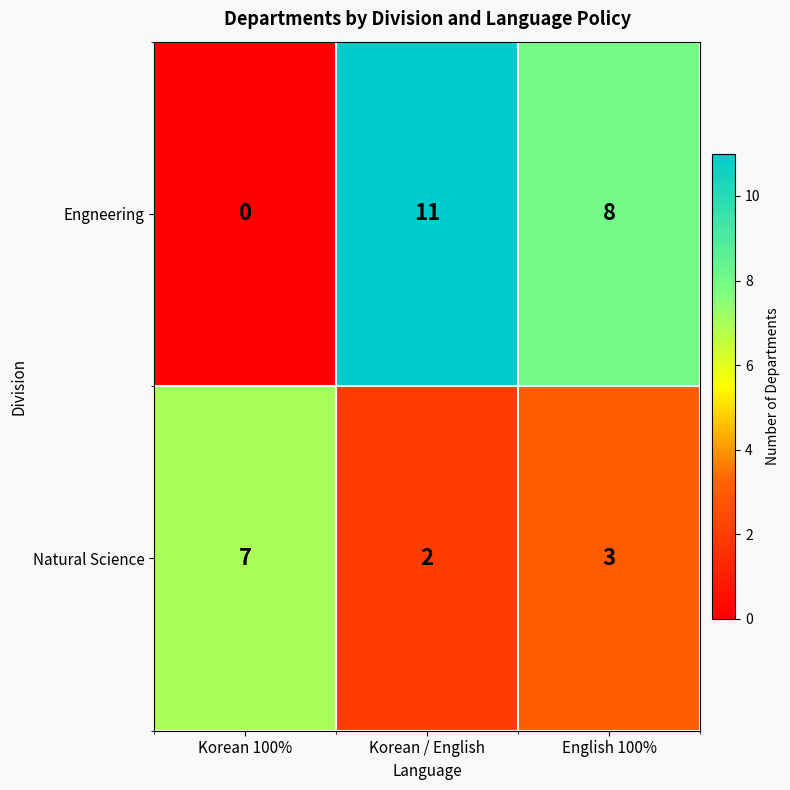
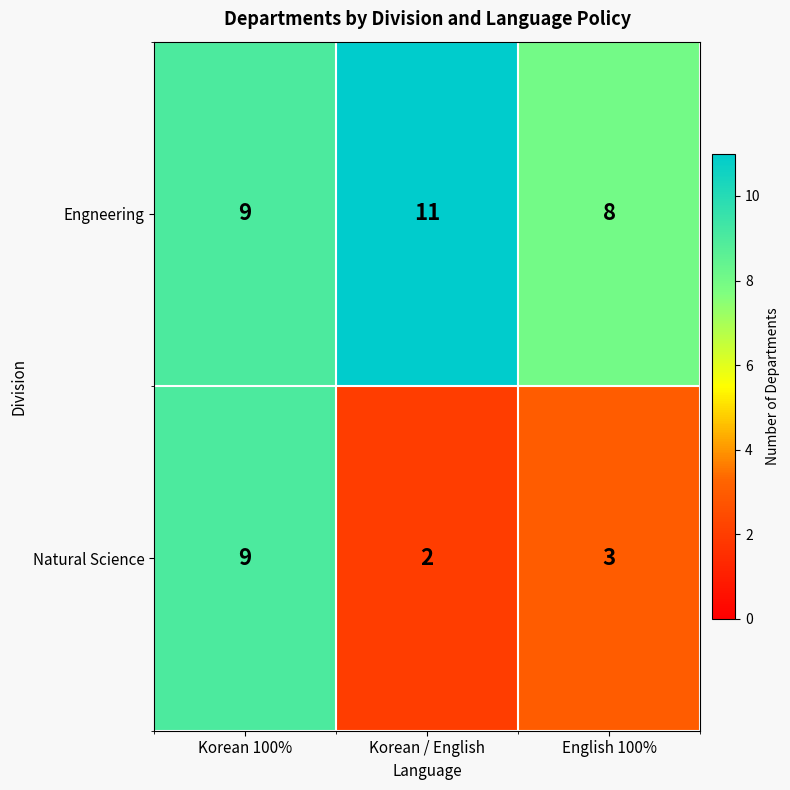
Engneering, Korean 100%: 0 -> 9
Natural Science, Korean 100%: 7 -> 9
